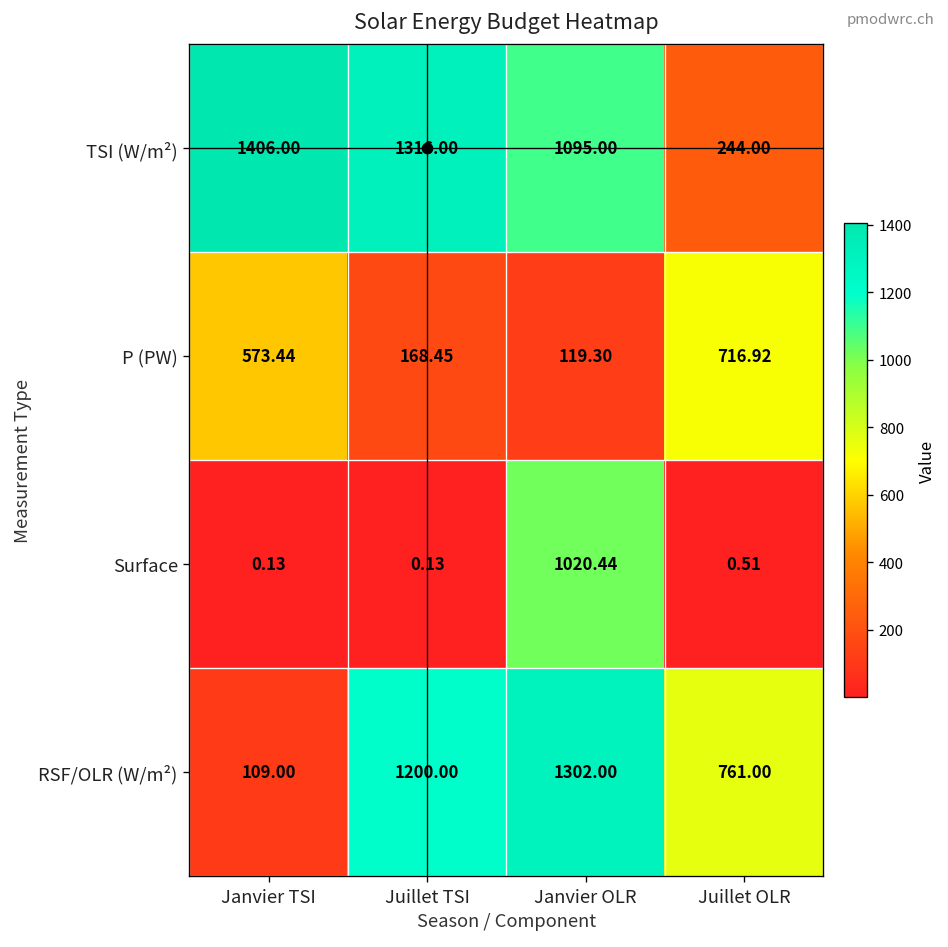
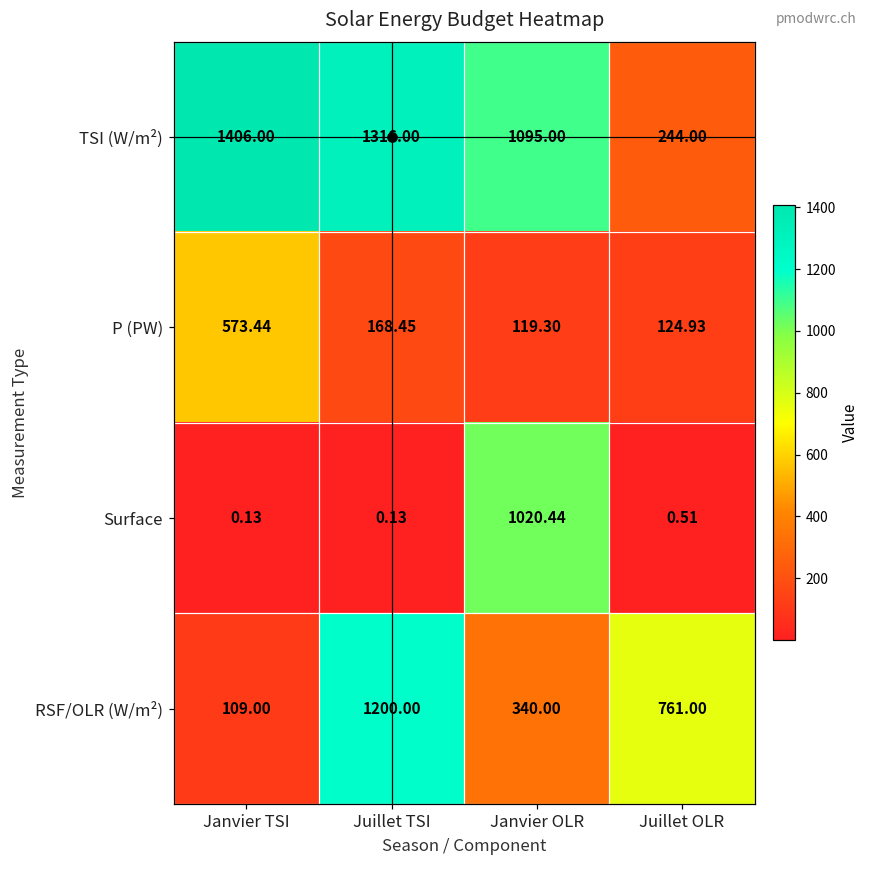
P (PW), Juillet OLR: 716.92 -> 124.93
RSF/OLR (W/m²), Janvier OLR: 1302.00 -> 340.00
